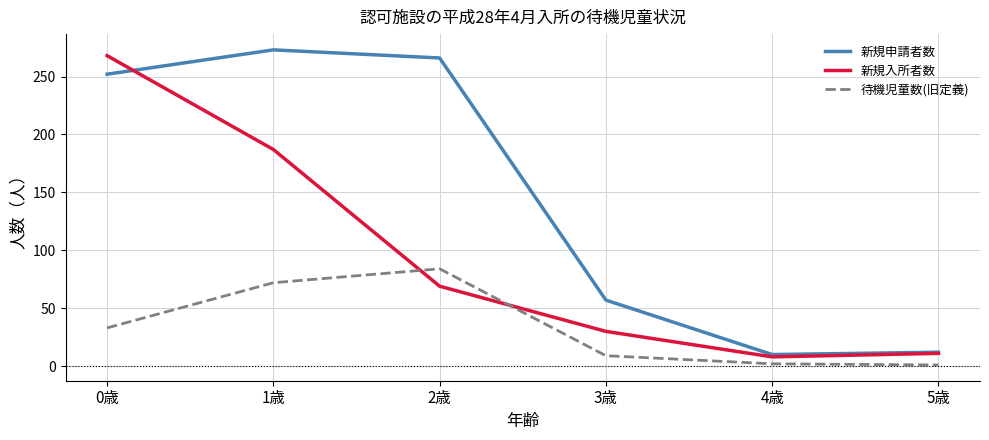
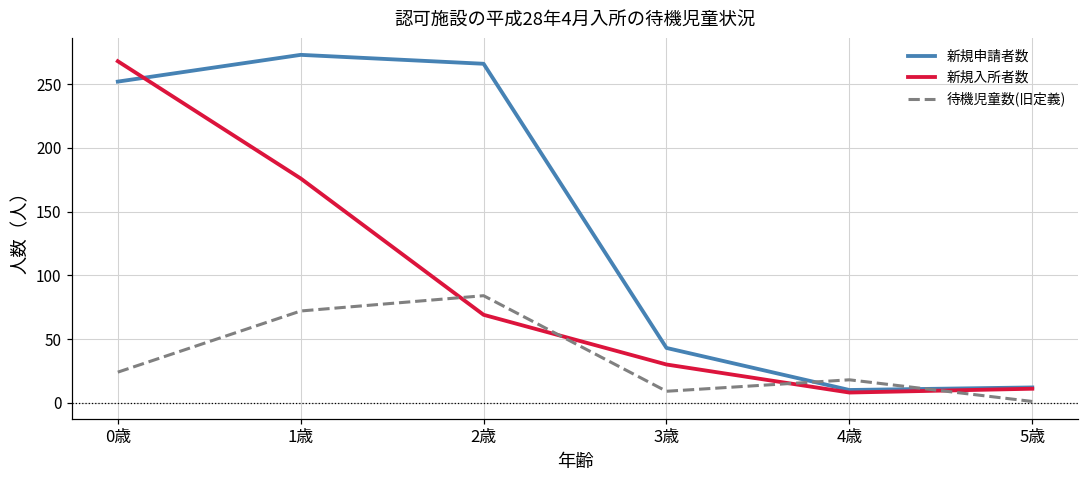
待機児童数(旧定義), 0歳: 33 -> 24
新規入所者数, 1歳: 187 -> 176
新規申請者数, 3歳: 57 -> 43
待機児童数(旧定義), 4歳: 2 -> 18
